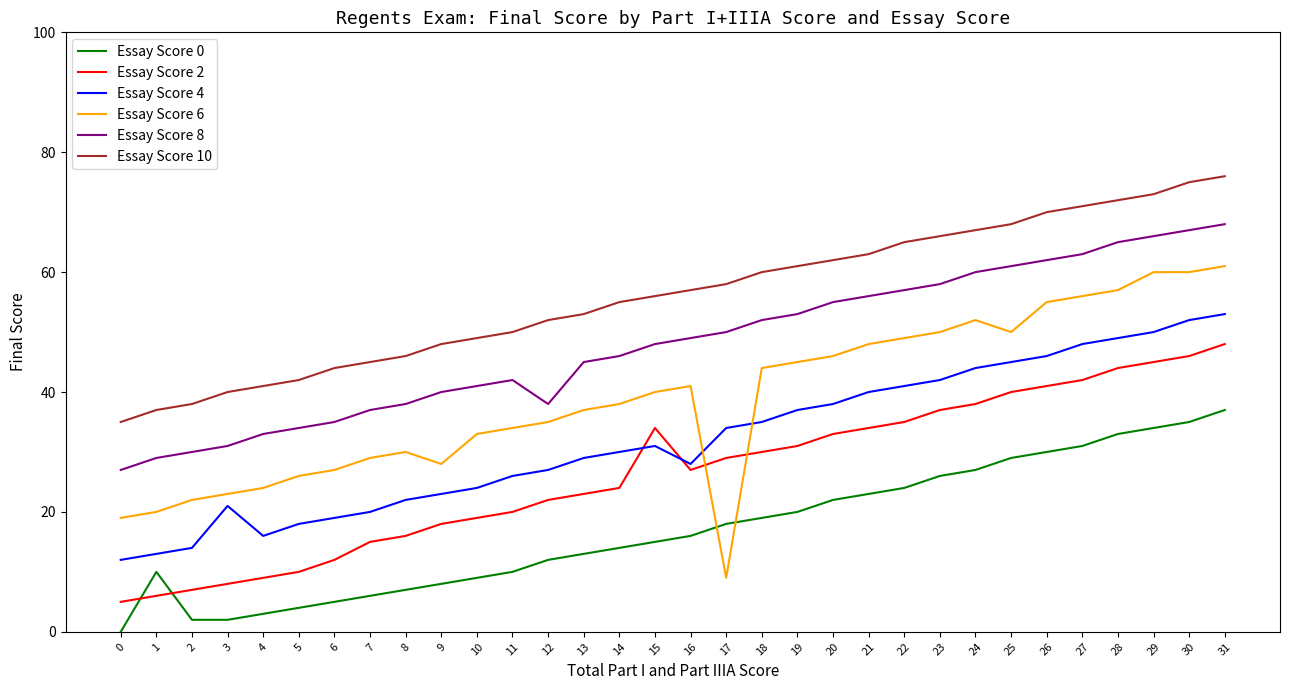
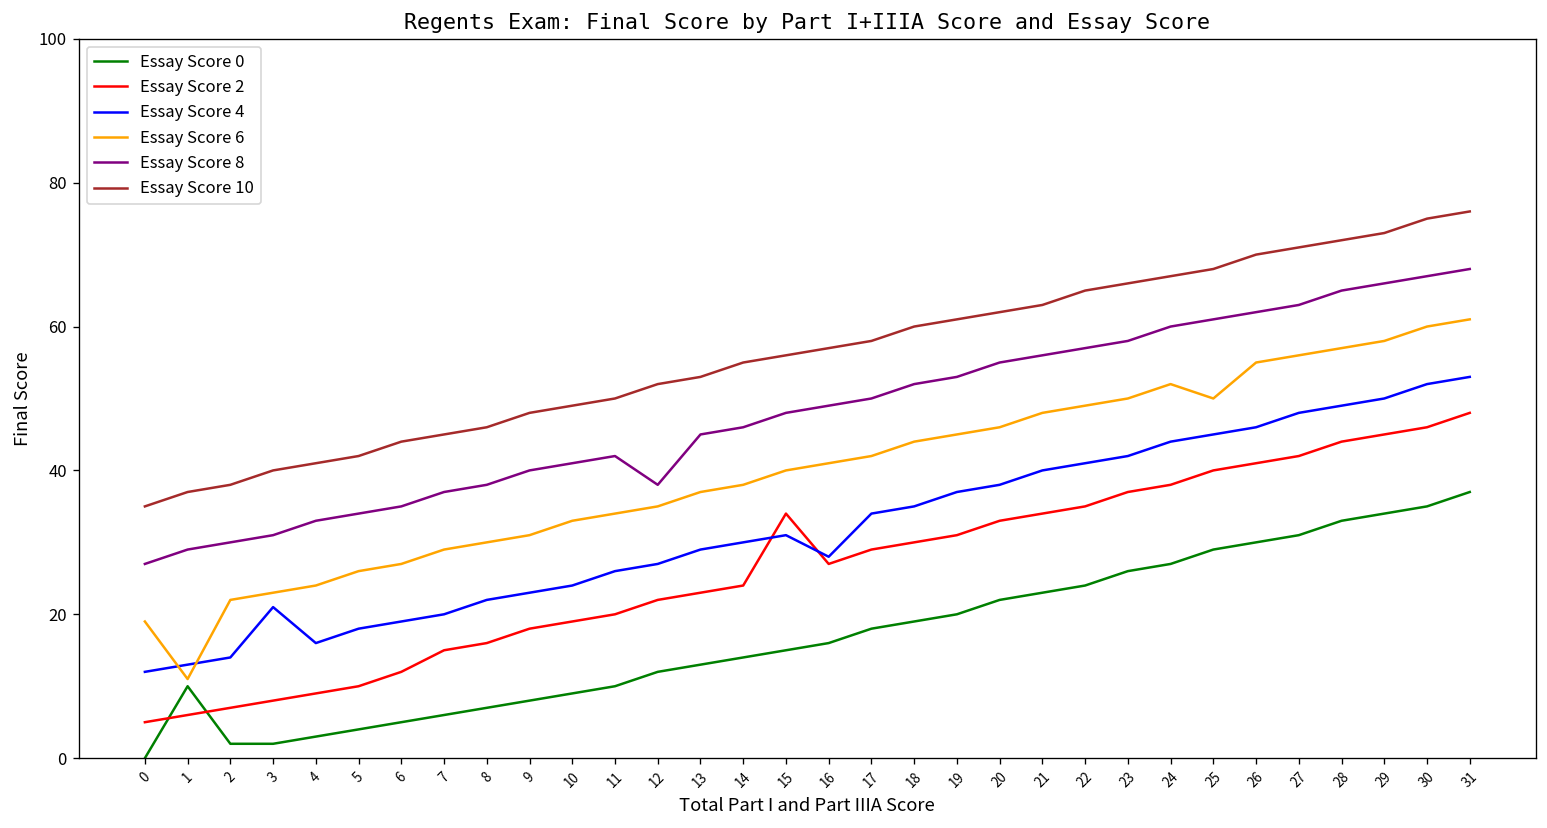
Essay Score 6, 1: 20 -> 11
Essay Score 6, 9: 28 -> 31
Essay Score 6, 17: 9 -> 42
Essay Score 6, 29: 60 -> 58
